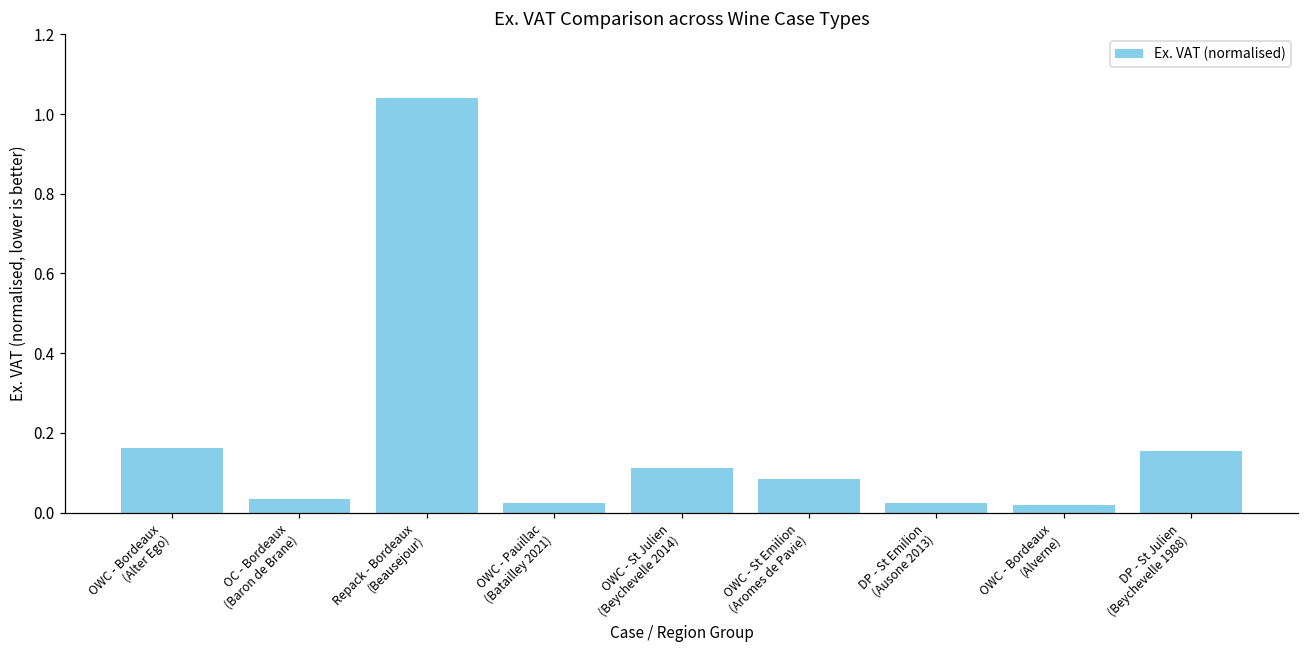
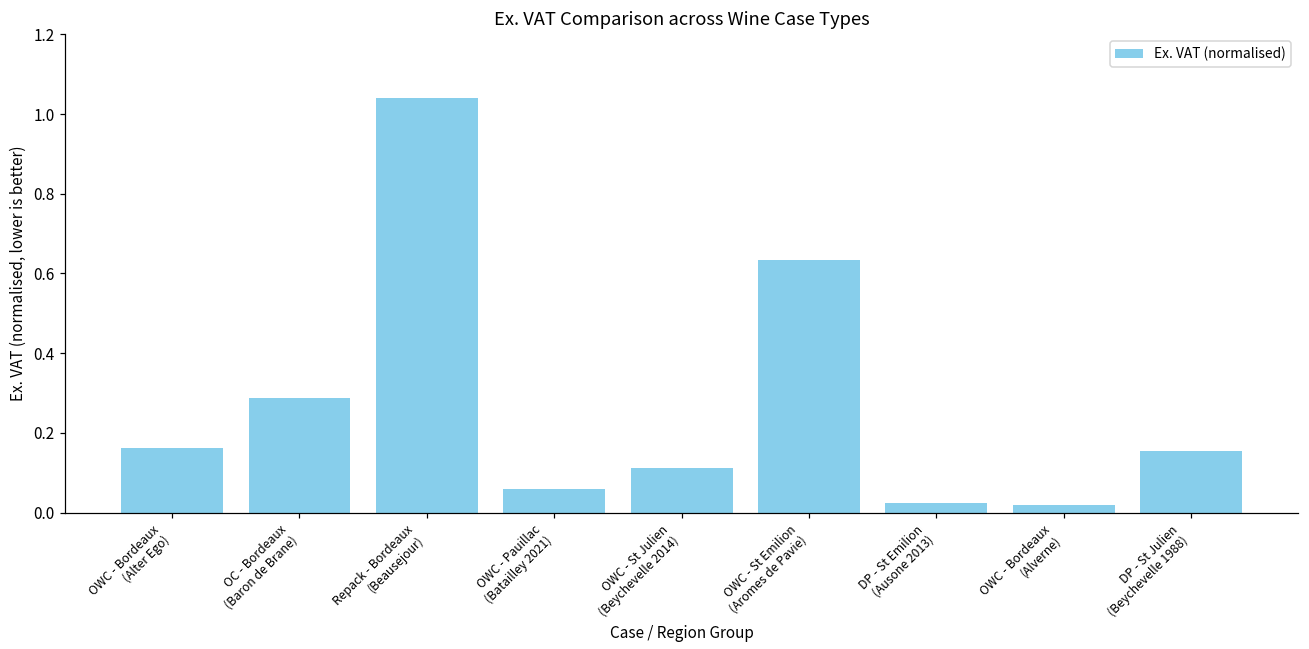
OC - Bordeaux (Baron de Brane): 0.03 -> 0.29
OWC - Pauillac (Batailley 2021): 0.03 -> 0.06
OWC - St Emilion (Aromes de Pavie): 0.09 -> 0.63
